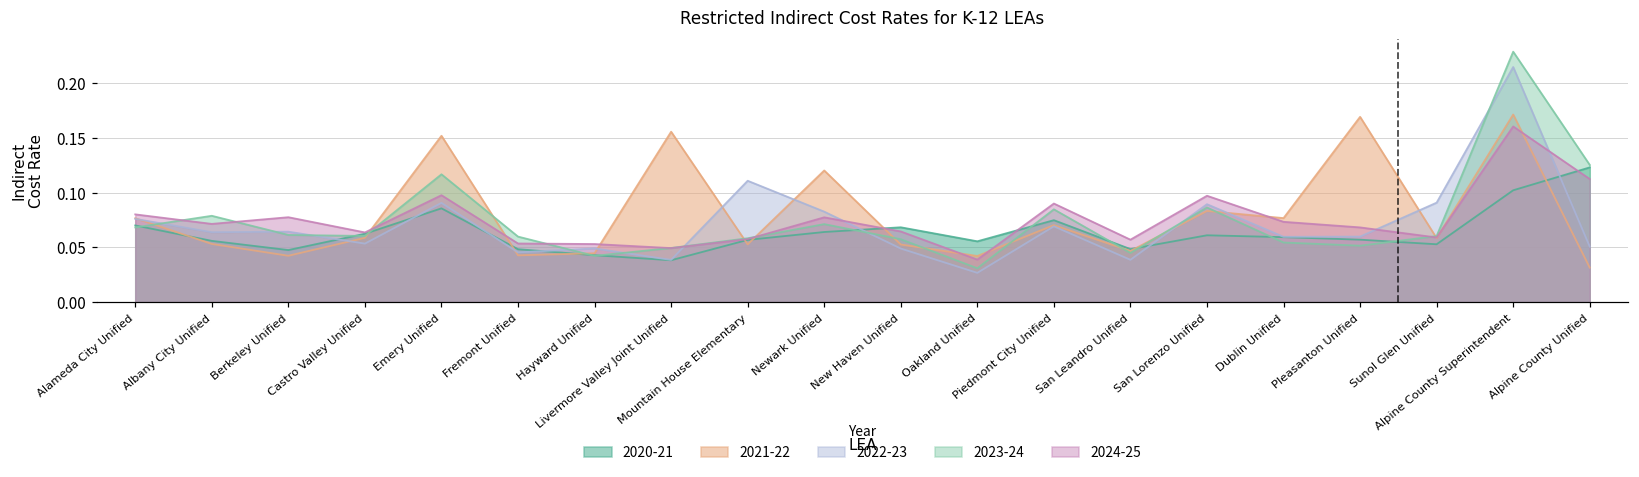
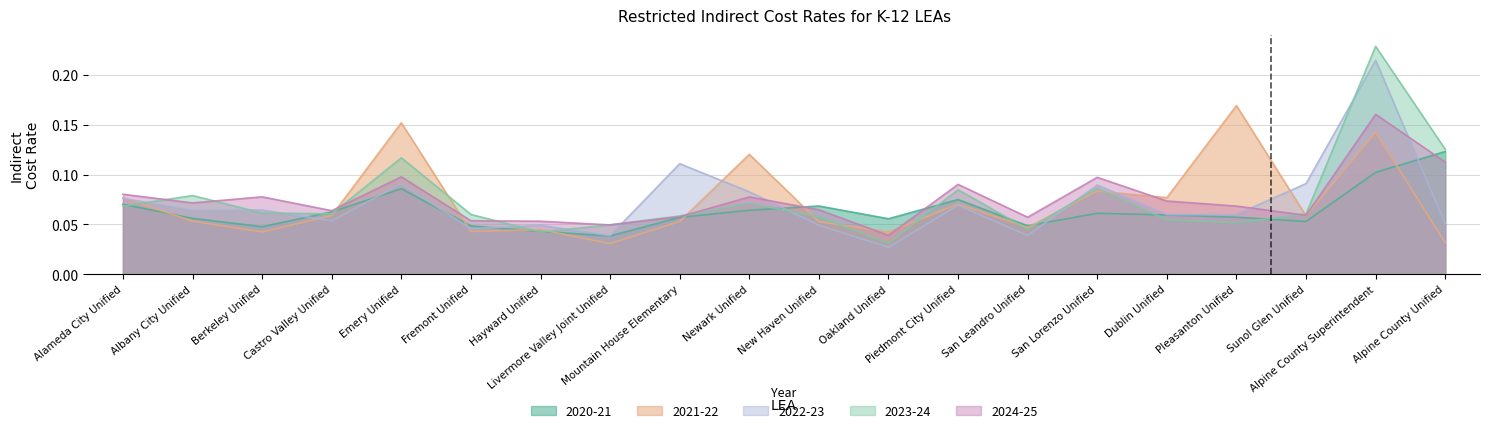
2021-22, Livermore Valley Joint Unified: 0.16 -> 0.03
2021-22, Alpine County Superintendent: 0.17 -> 0.14
